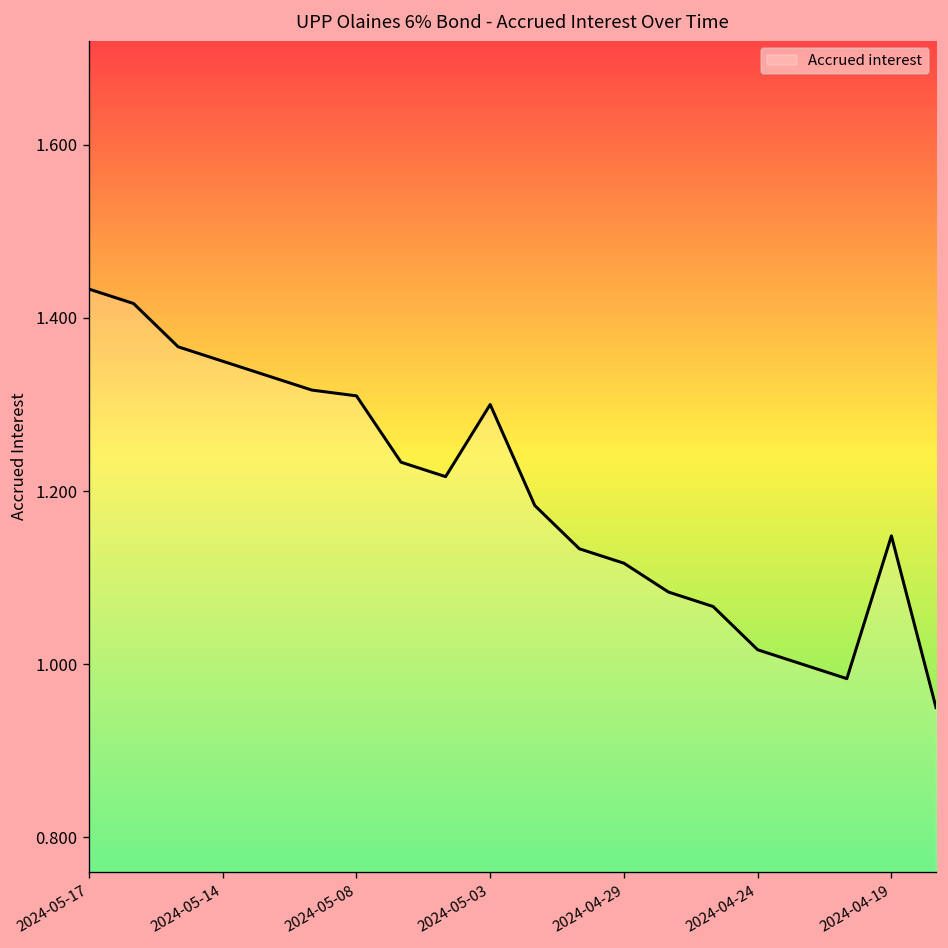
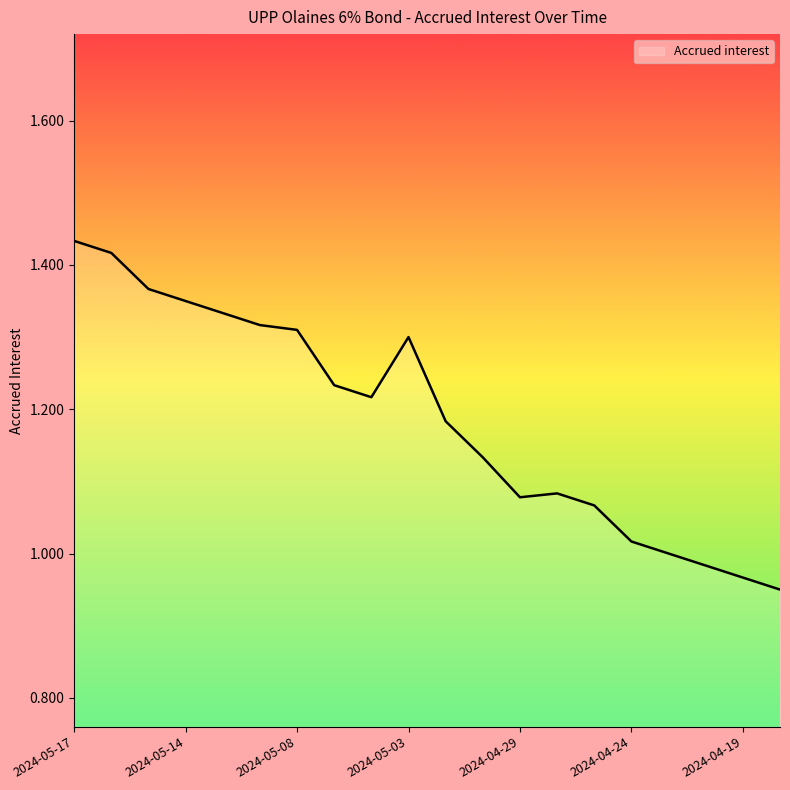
2024-04-29: 1.12 -> 1.08
2024-04-19: 1.15 -> 0.97
